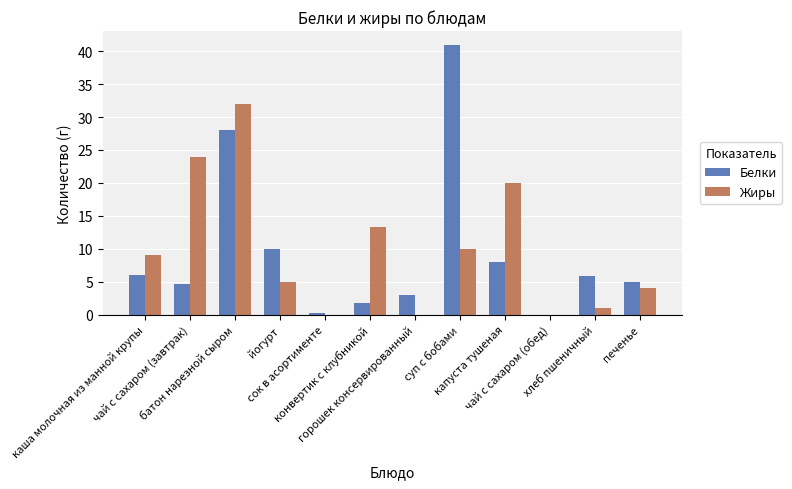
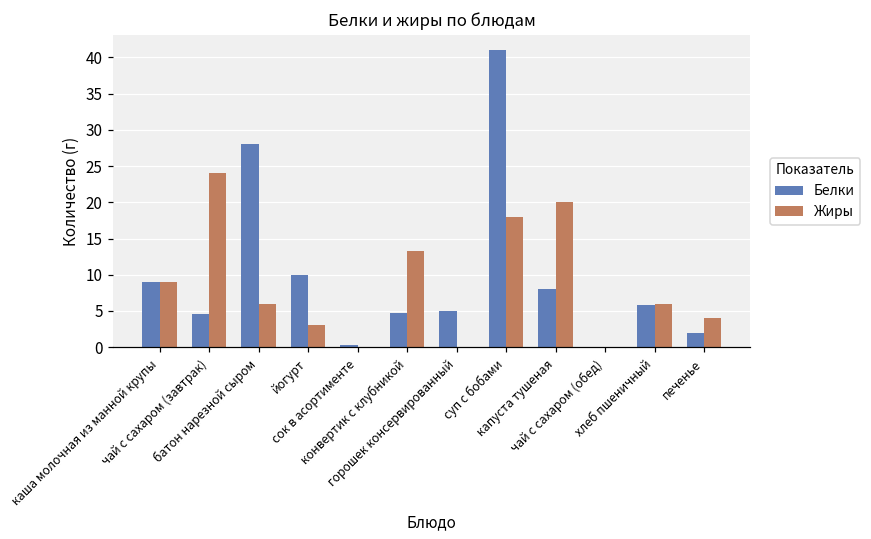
Белки, каша молочная из манной крупы: 6 -> 9
Жиры, батон нарезной сыром: 32 -> 6
Жиры, йогурт: 5 -> 3
Белки, конвертик с клубникой: 2 -> 5
Белки, горошек консервированный: 3 -> 5
Жиры, суп с бобами: 10 -> 18
Жиры, хлеб пшеничный: 1 -> 6
Белки, печенье: 5 -> 2
